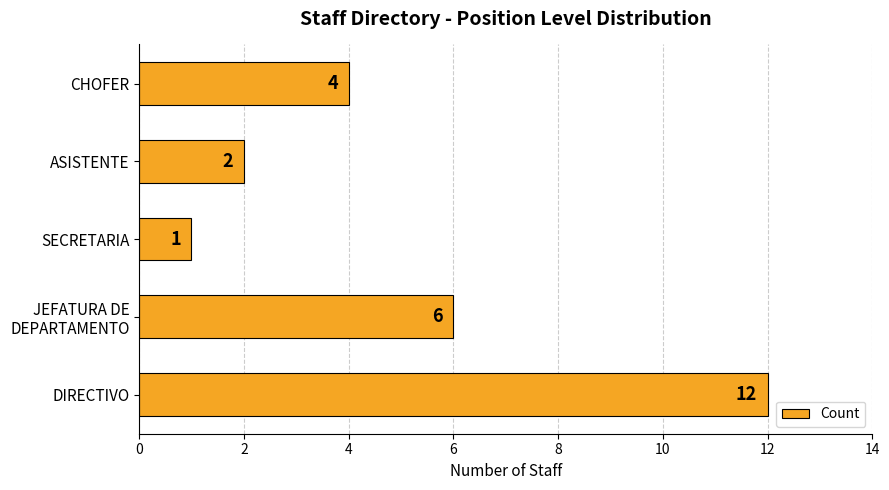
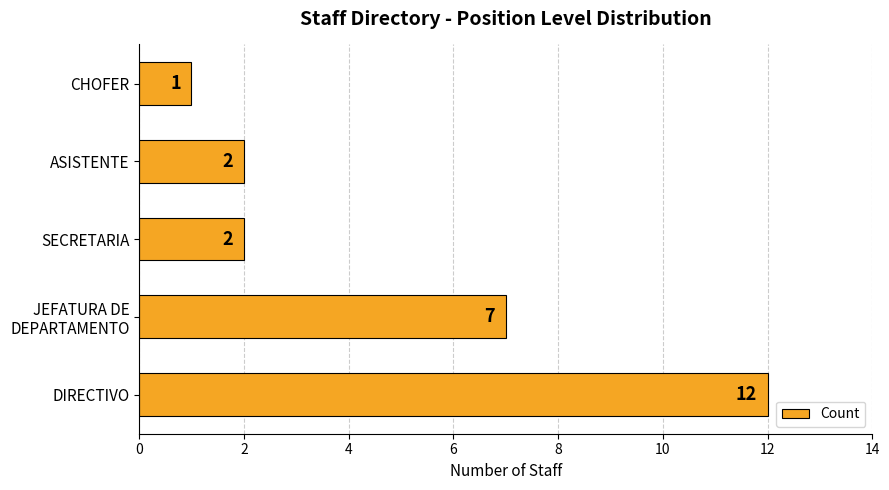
CHOFER: 4 -> 1
SECRETARIA: 1 -> 2
JEFATURA DE DEPARTAMENTO: 6 -> 7
